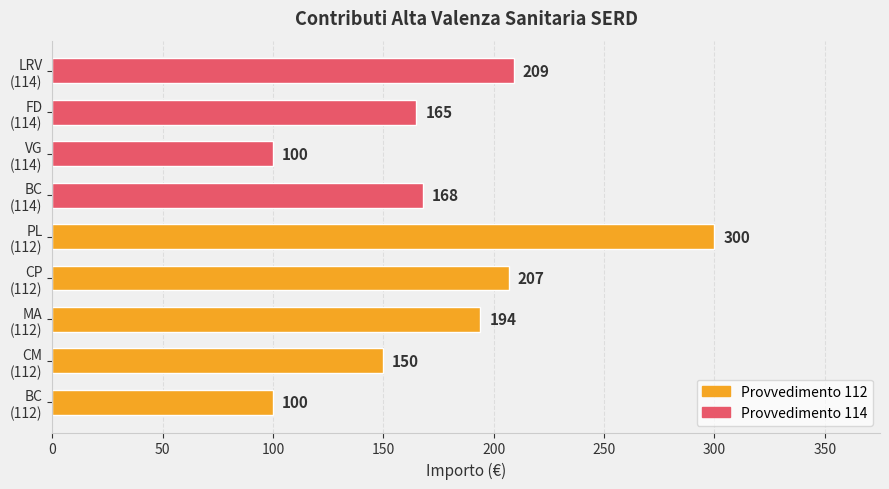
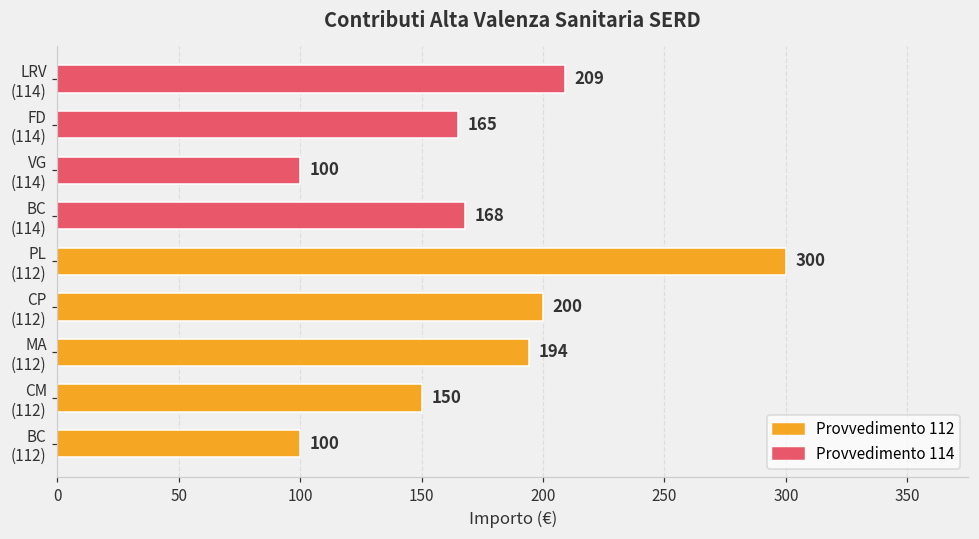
CP (112): 207 -> 200
